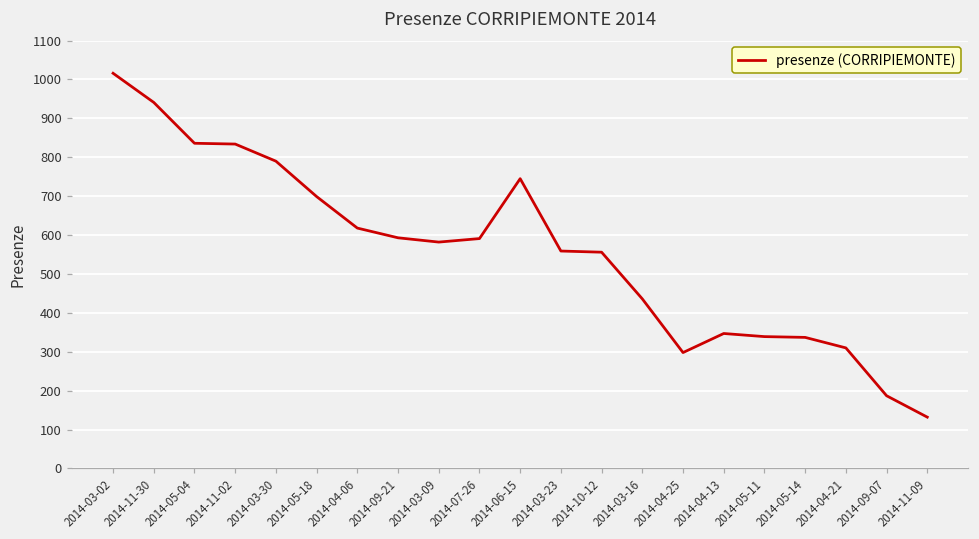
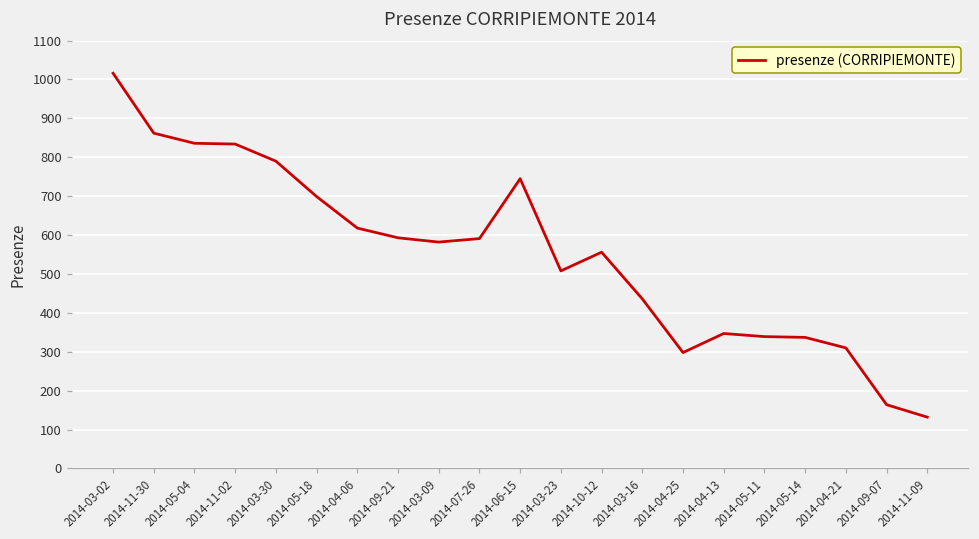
2014-11-30: 940 -> 860
2014-03-23: 560 -> 510
2014-09-07: 190 -> 160
